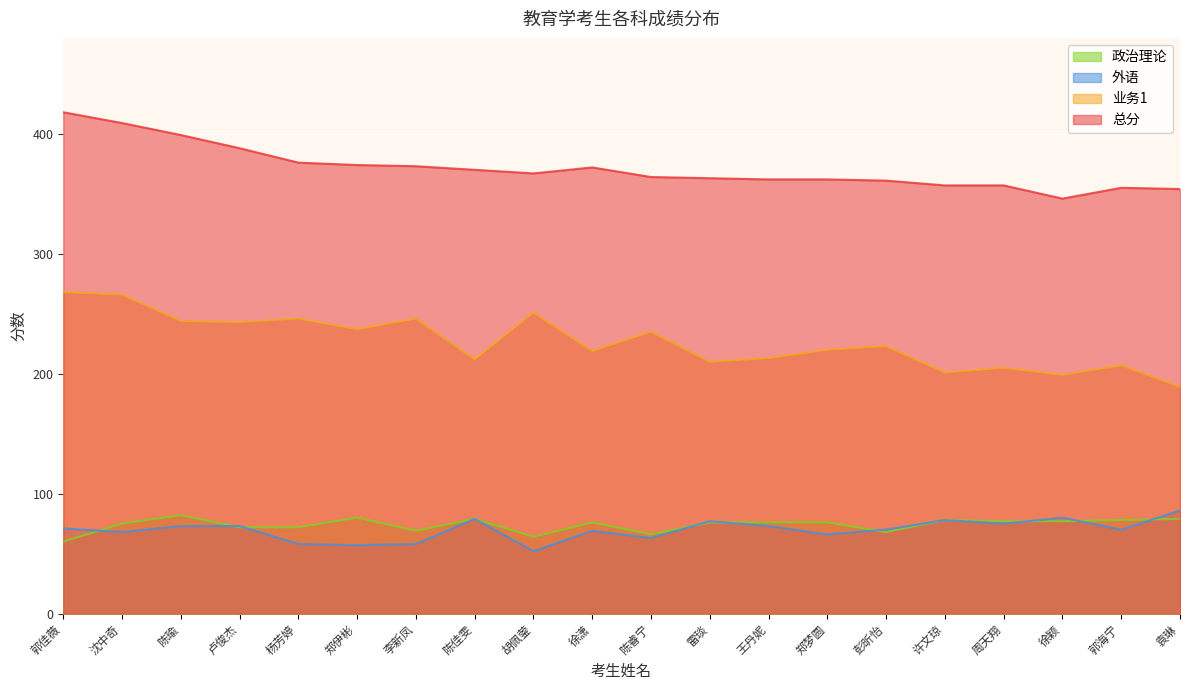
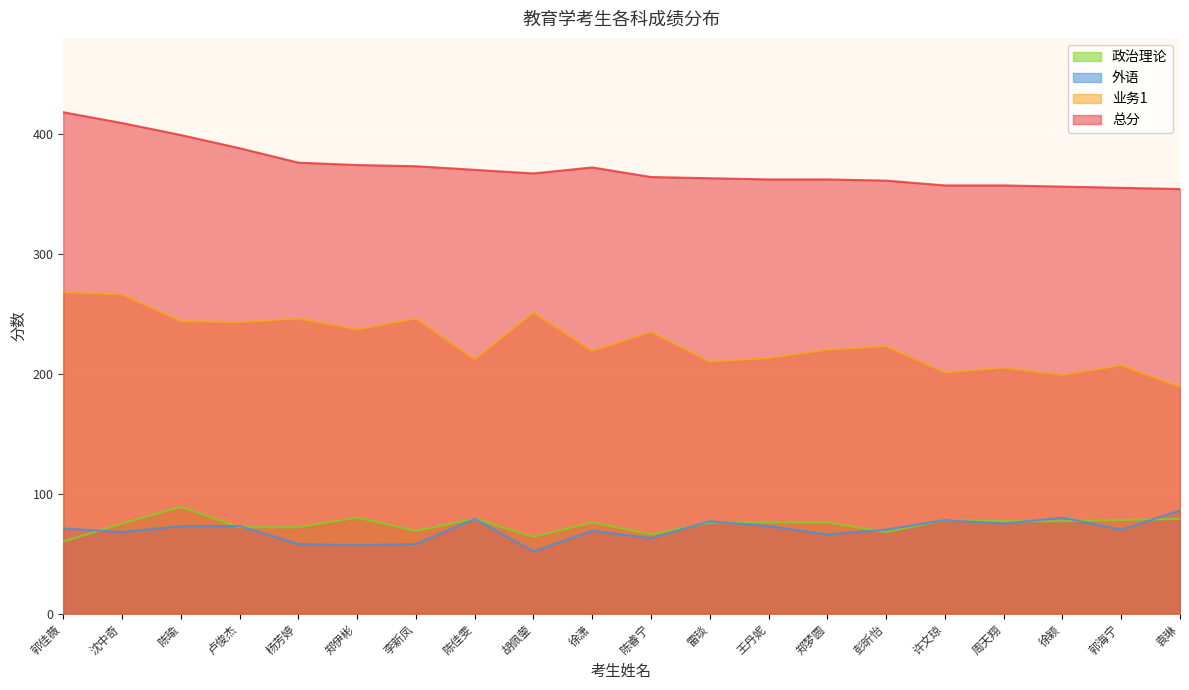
政治理论, 陈瑜: 82 -> 89
总分, 徐颖: 346 -> 356
